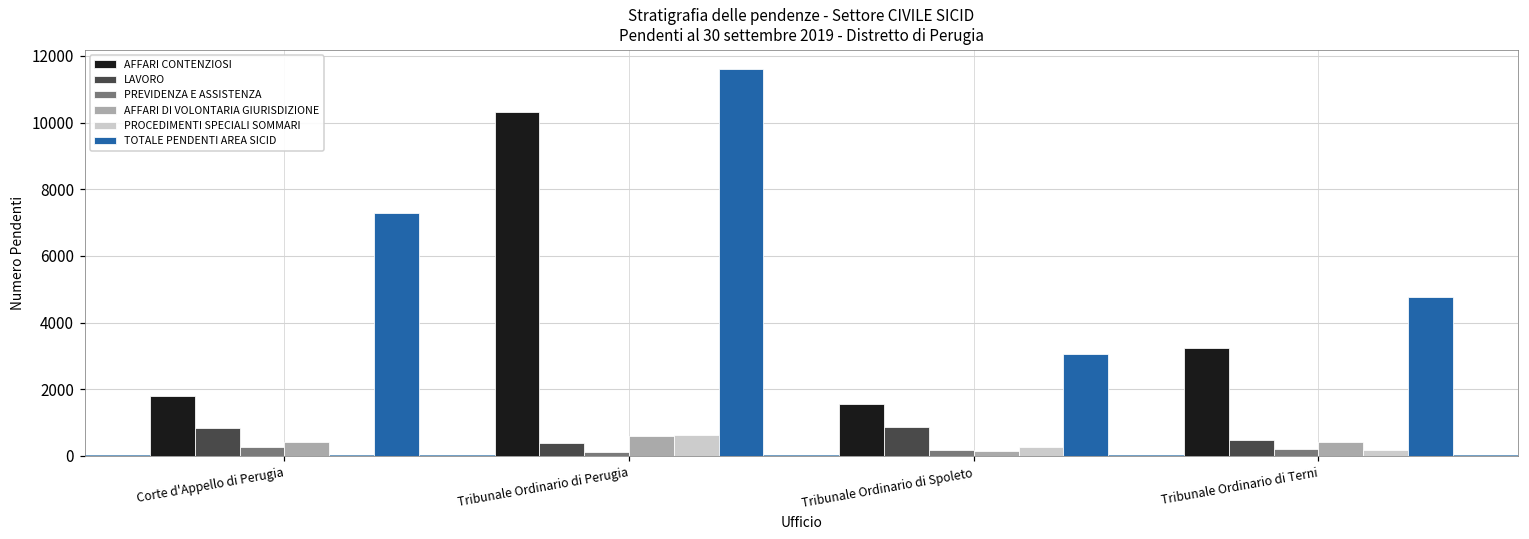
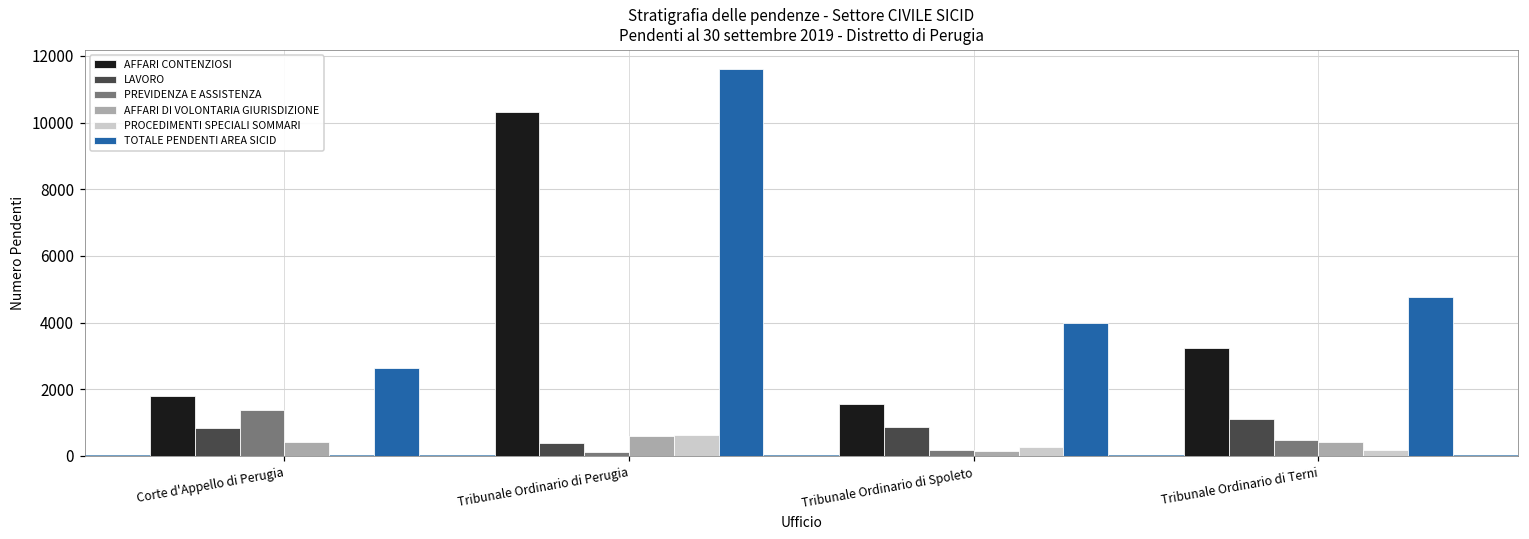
PREVIDENZA E ASSISTENZA, Corte d'Appello di Perugia: 300 -> 1400
TOTALE PENDENTI AREA SICID, Corte d'Appello di Perugia: 7300 -> 2600
TOTALE PENDENTI AREA SICID, Tribunale Ordinario di Spoleto: 3000 -> 4000
LAVORO, Tribunale Ordinario di Terni: 500 -> 1100
PREVIDENZA E ASSISTENZA, Tribunale Ordinario di Terni: 200 -> 500
